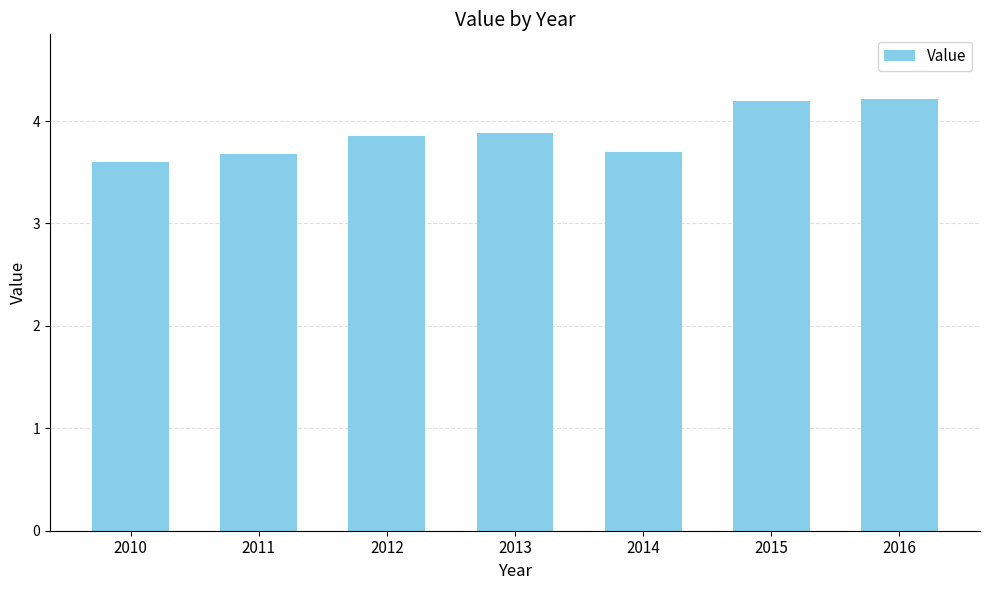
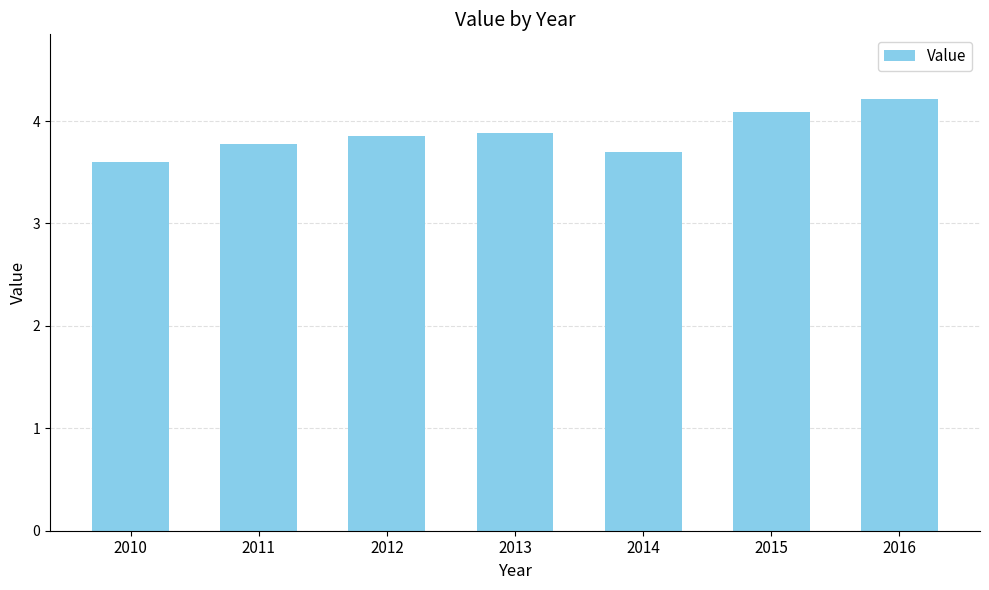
2011: 3.68 -> 3.78
2015: 4.19 -> 4.08
